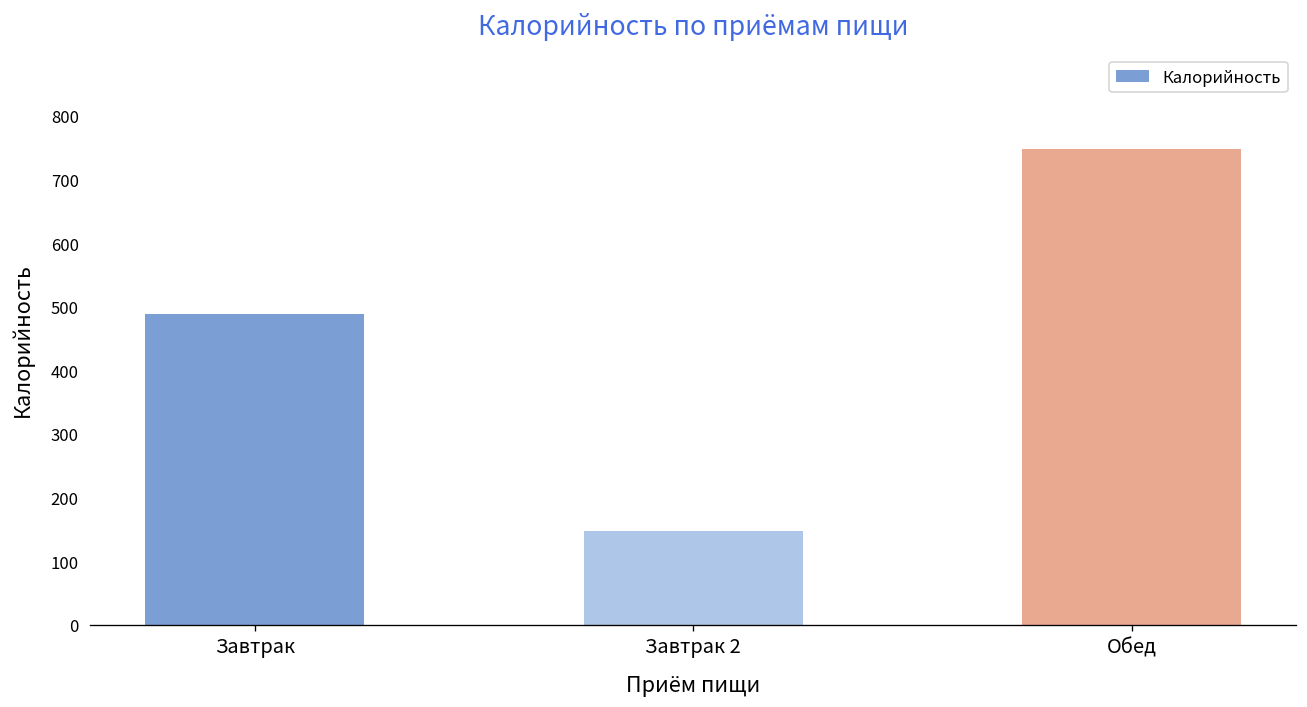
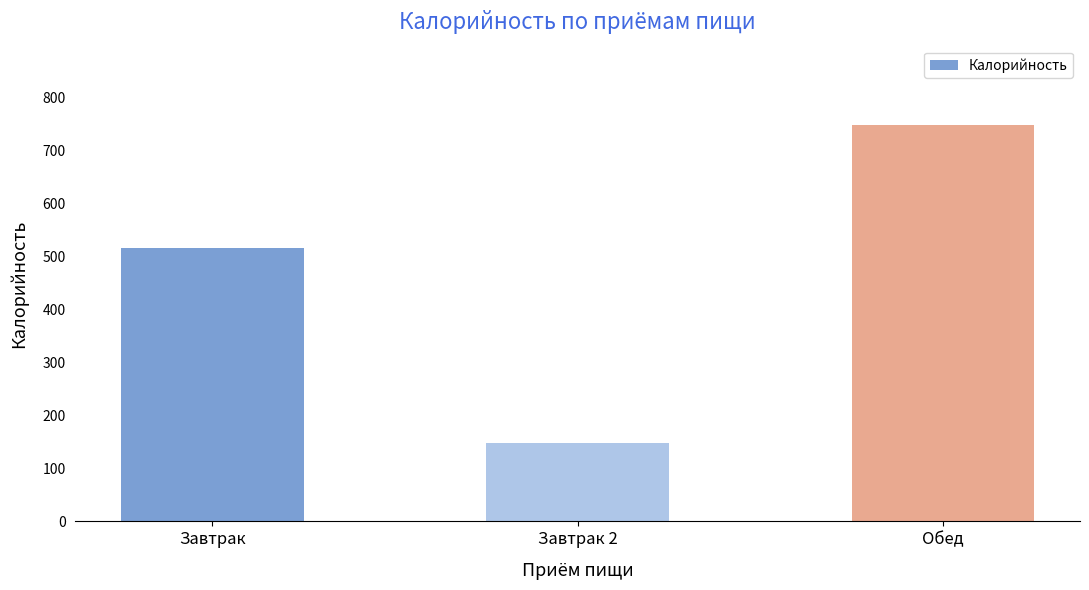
Завтрак: 490 -> 520
